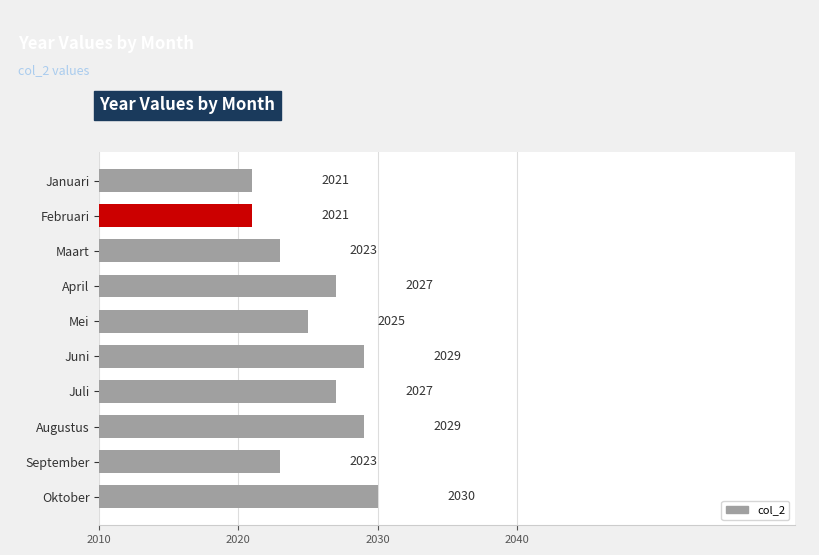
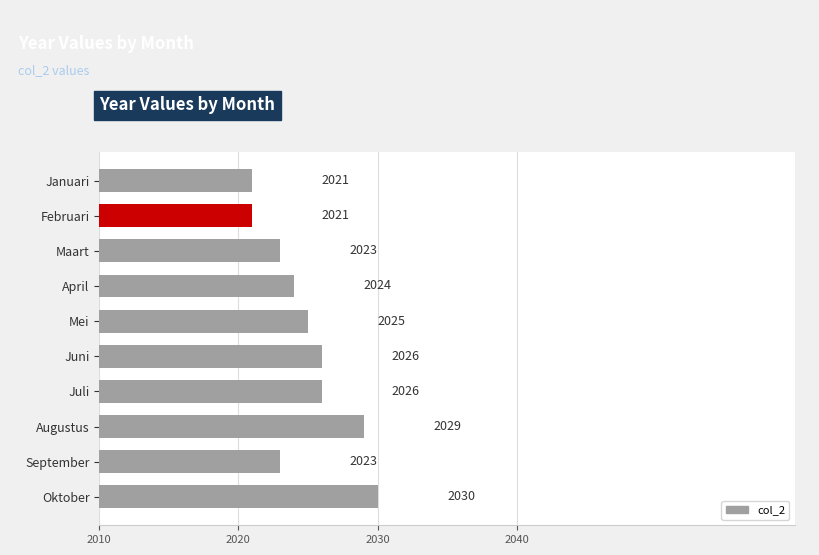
April: 2027 -> 2024
Juni: 2029 -> 2026
Juli: 2027 -> 2026
